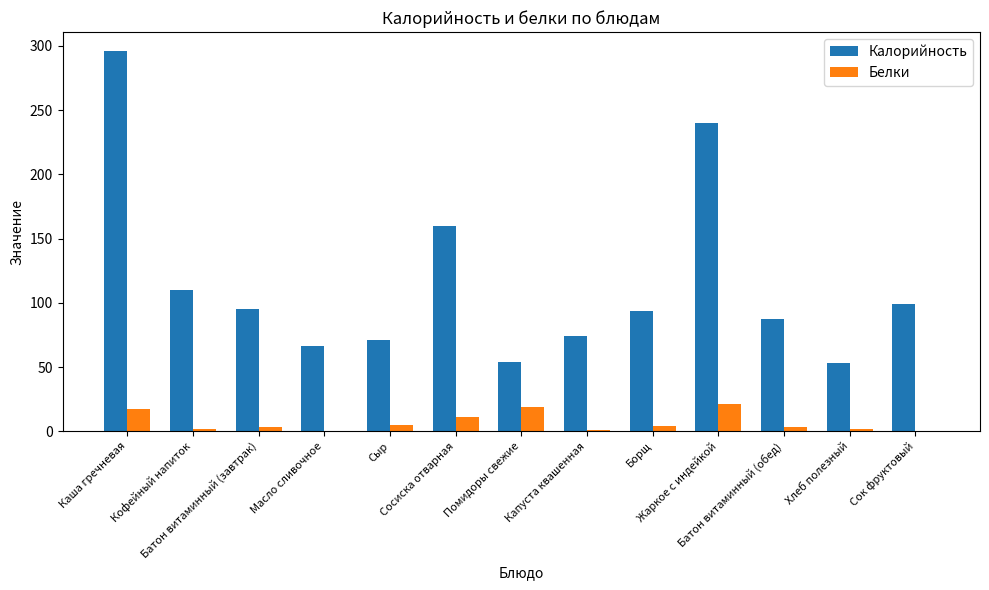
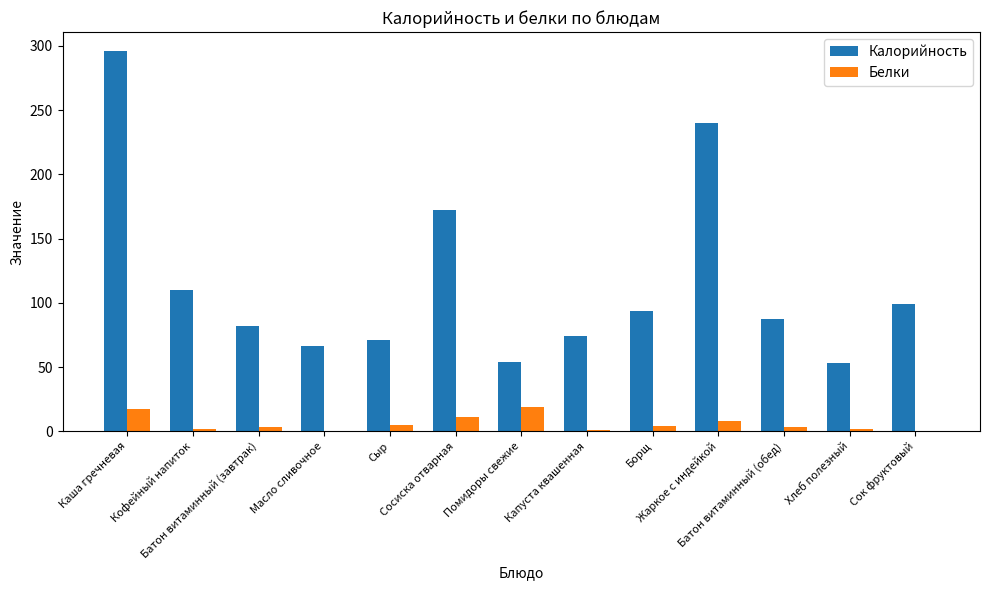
Калорийность, Батон витаминный (завтрак): 95 -> 82
Калорийность, Сосиска отварная: 160 -> 172
Белки, Жаркое с индейкой: 21 -> 8
